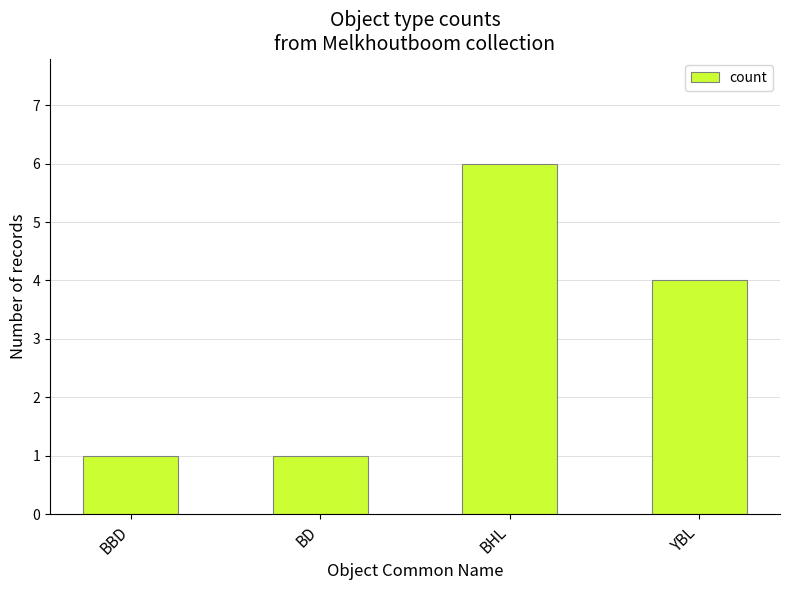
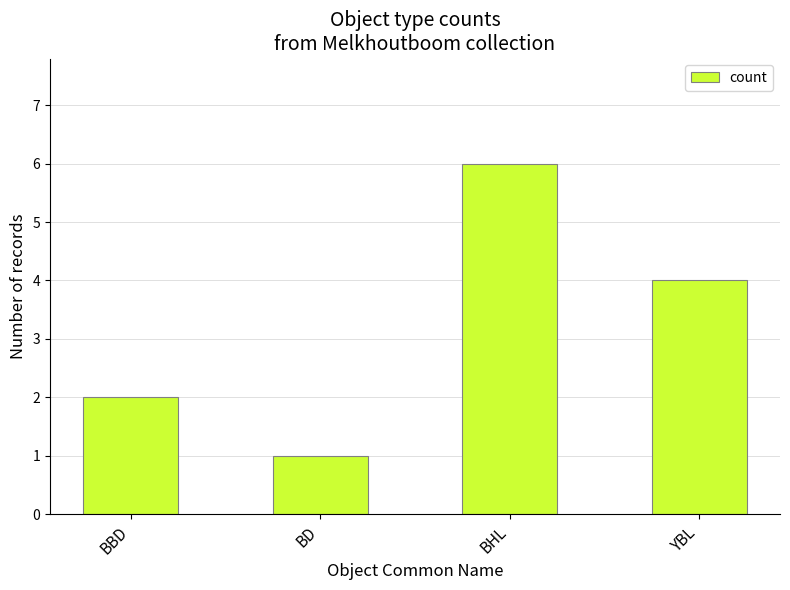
BBD: 1 -> 2
